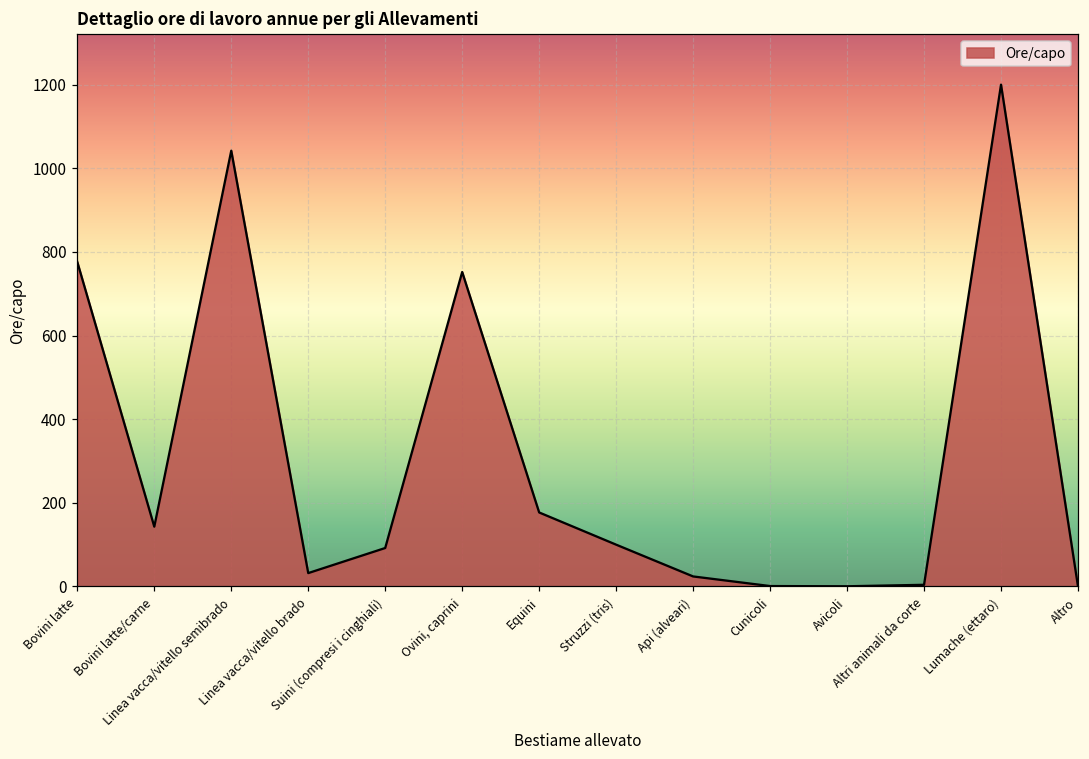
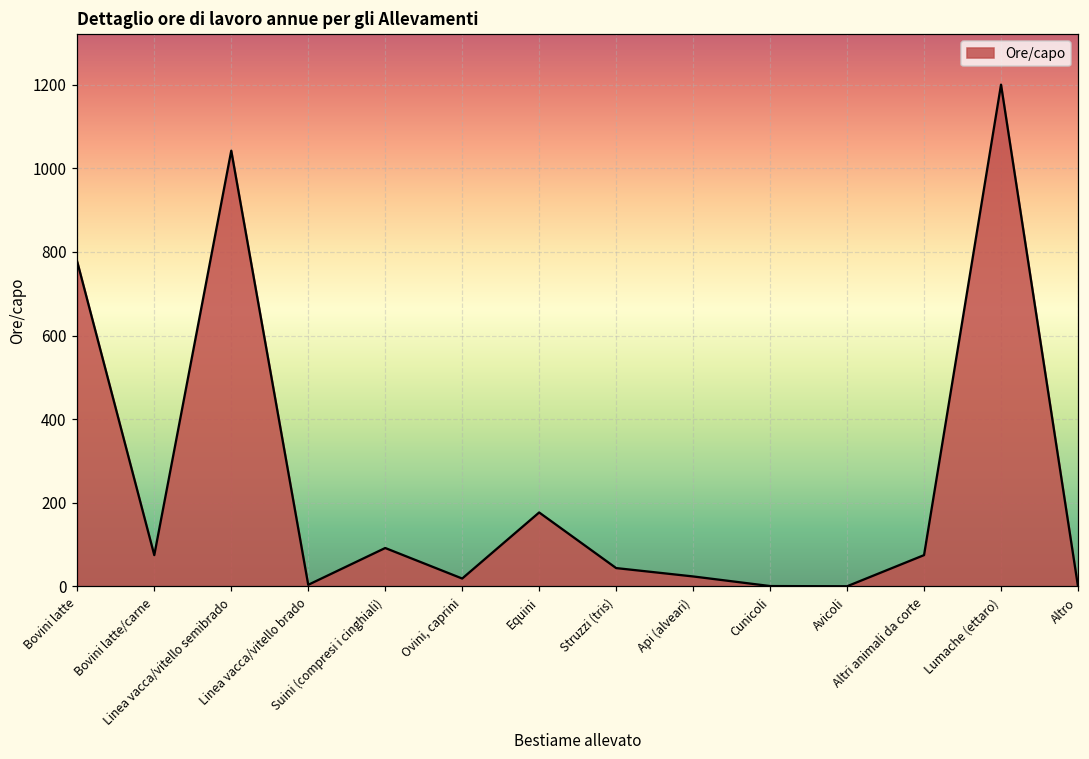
Bovini latte/carne: 140 -> 80
Linea vacca/vitello brado: 30 -> 0
Ovini, caprini: 750 -> 20
Struzzi (tris): 100 -> 40
Altri animali da corte: 0 -> 80
